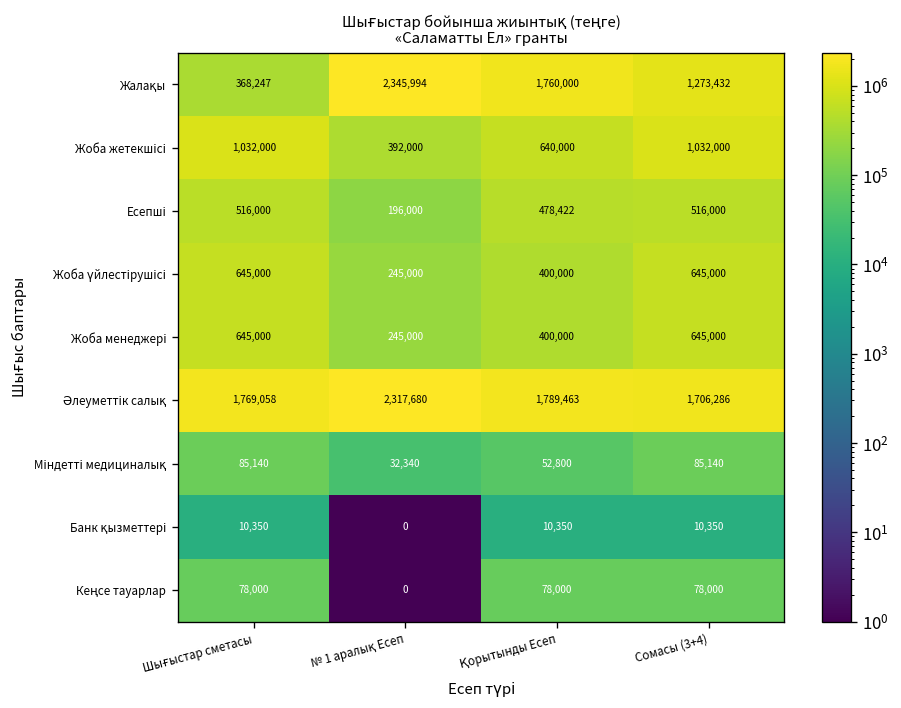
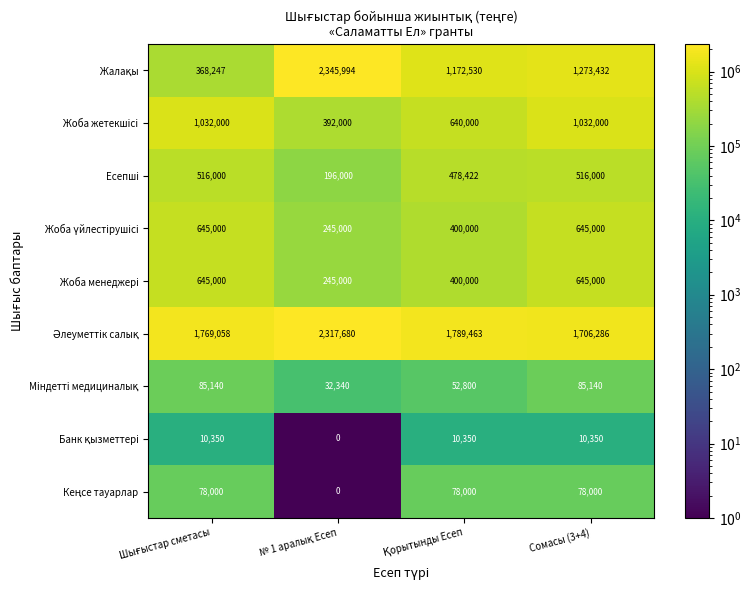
Жалақы, Қорытынды Есеп: 1,760,000 -> 1,172,530
